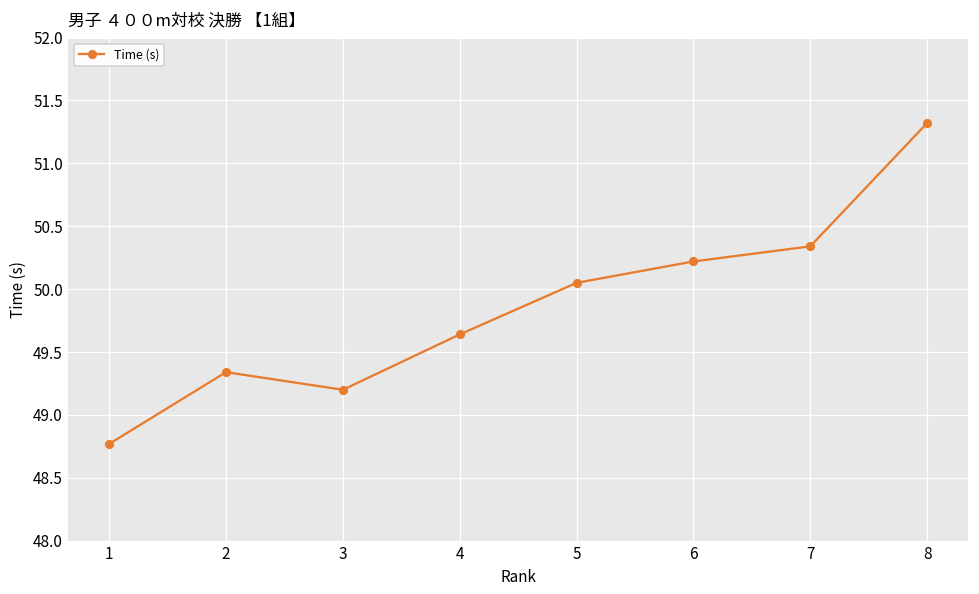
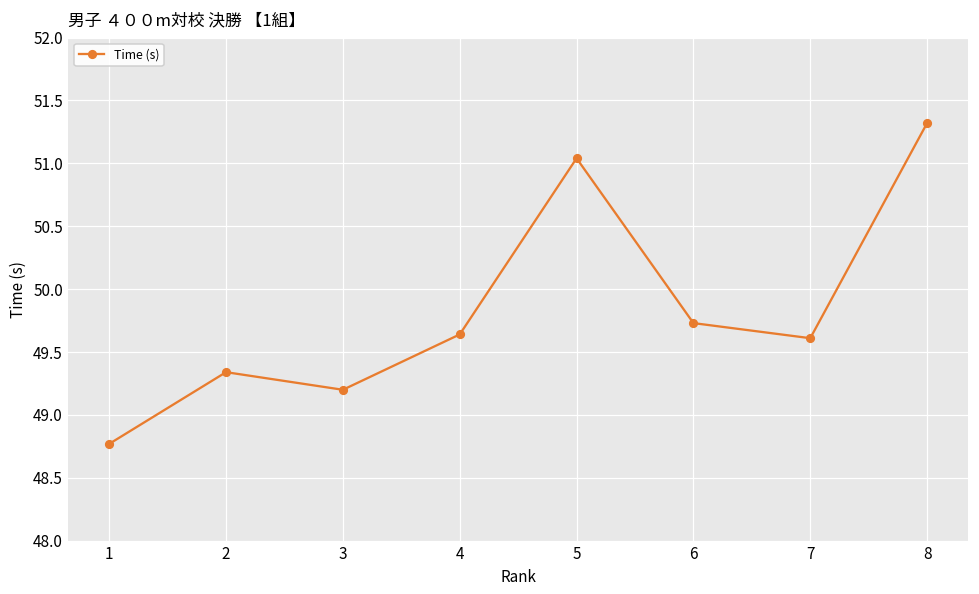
5: 50.05 -> 51.04
6: 50.22 -> 49.73
7: 50.34 -> 49.61
